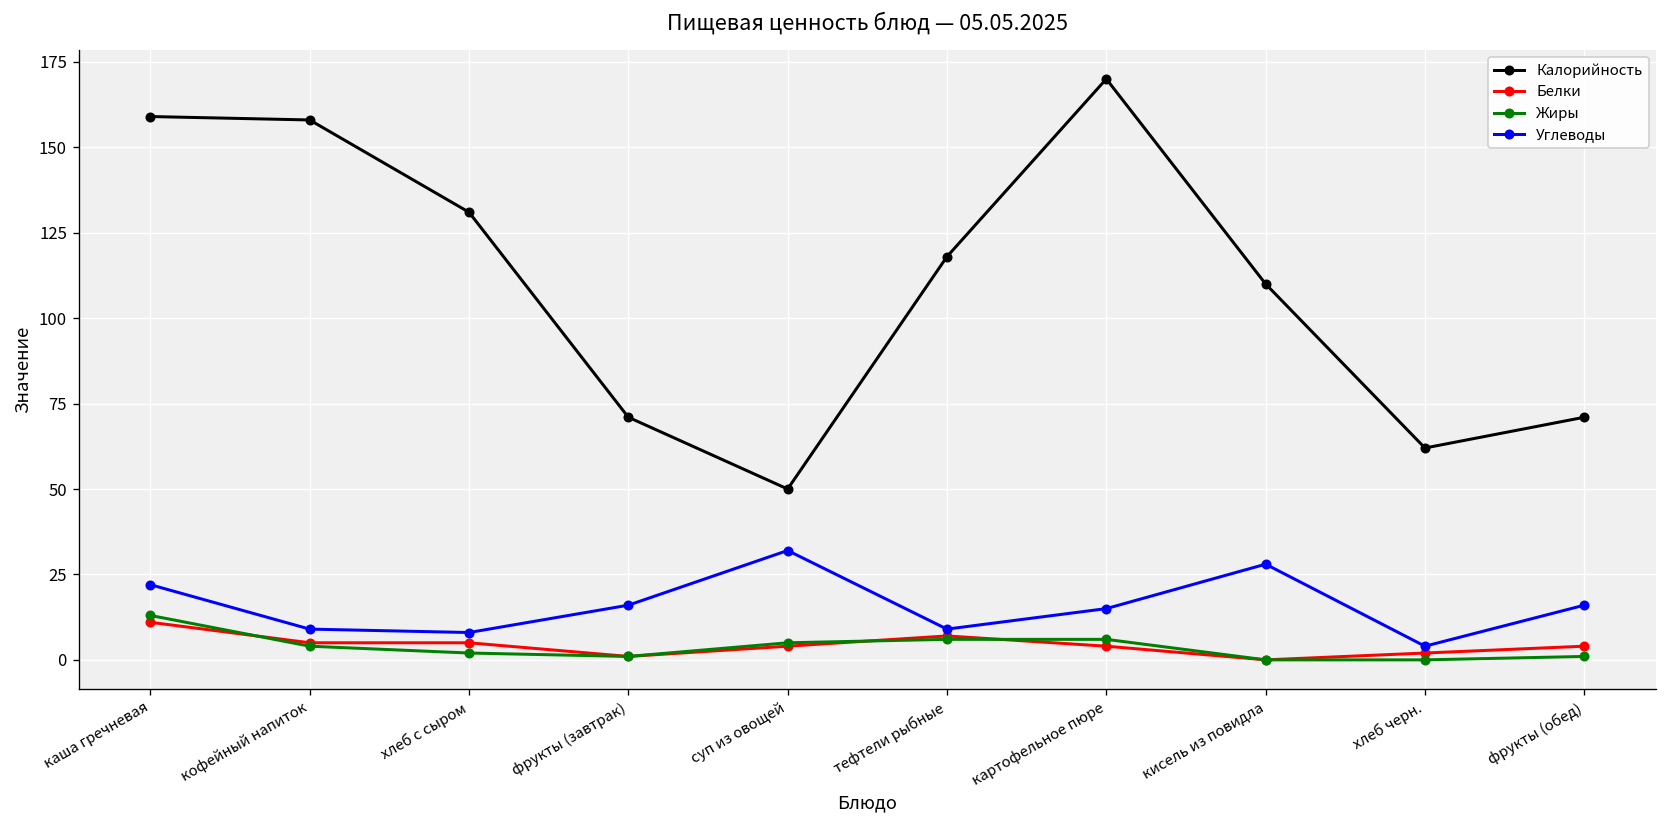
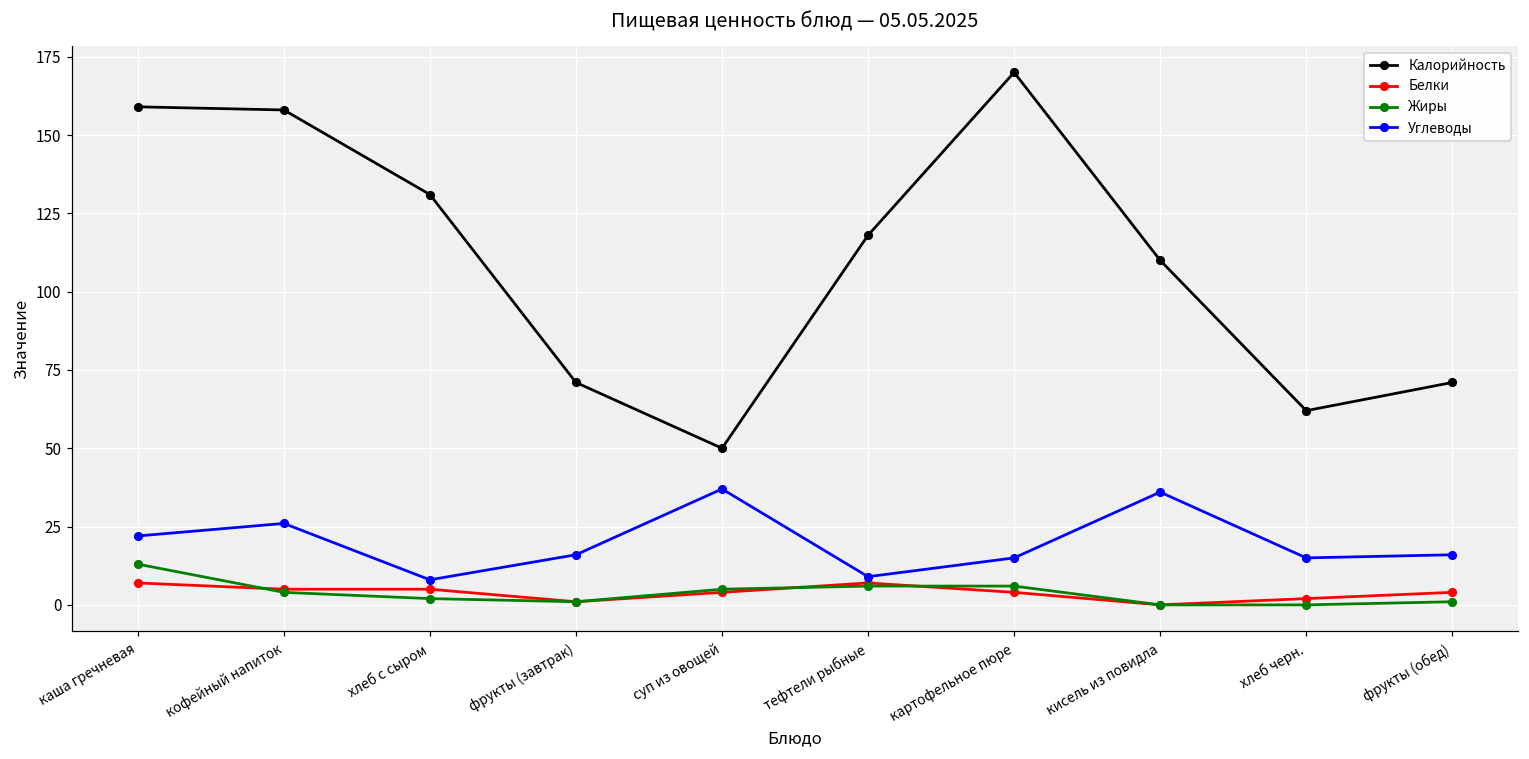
Белки, каша гречневая: 11 -> 7
Углеводы, кофейный напиток: 9 -> 26
Углеводы, суп из овощей: 32 -> 37
Углеводы, кисель из повидла: 28 -> 36
Углеводы, хлеб черн.: 4 -> 15
